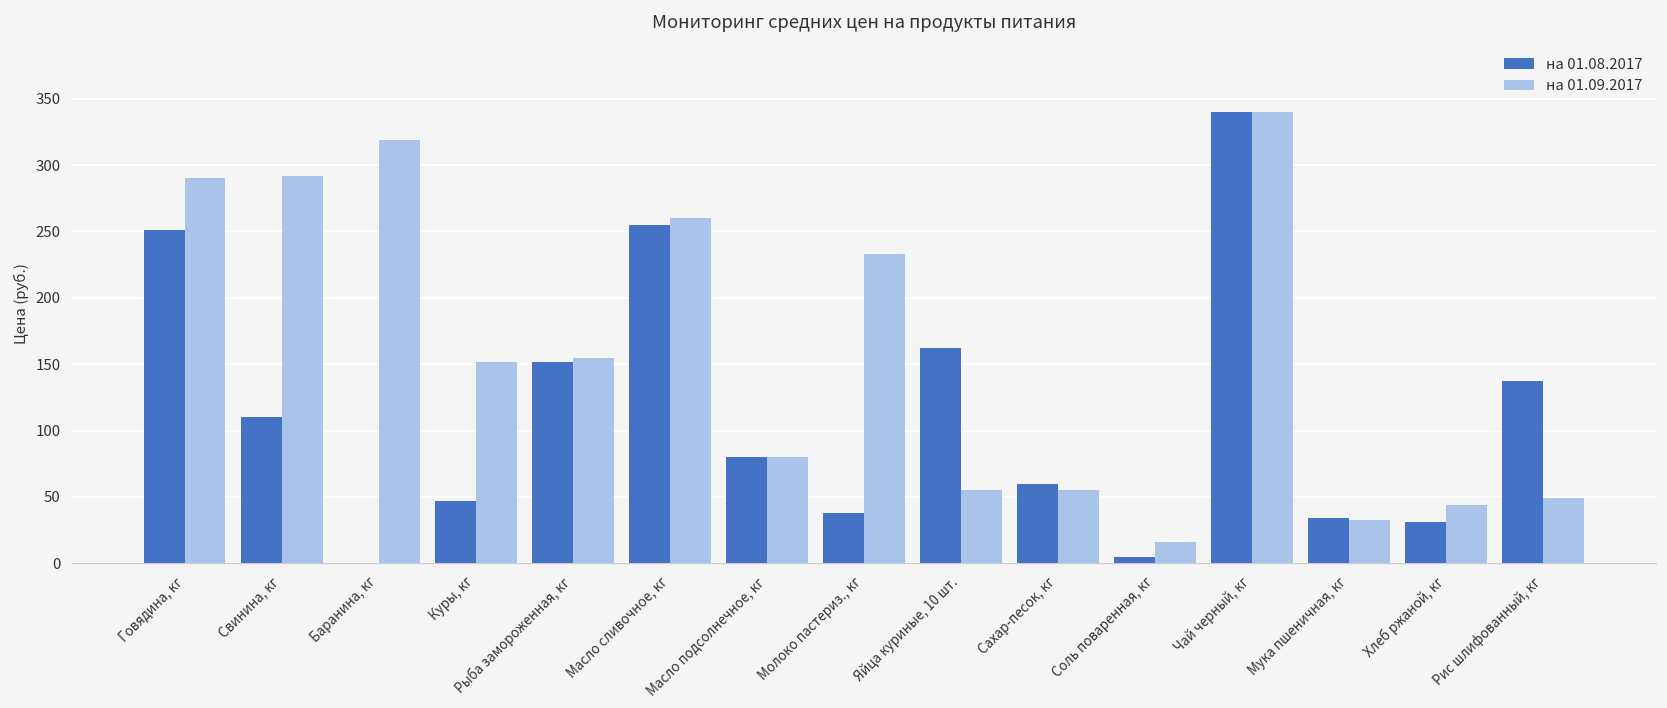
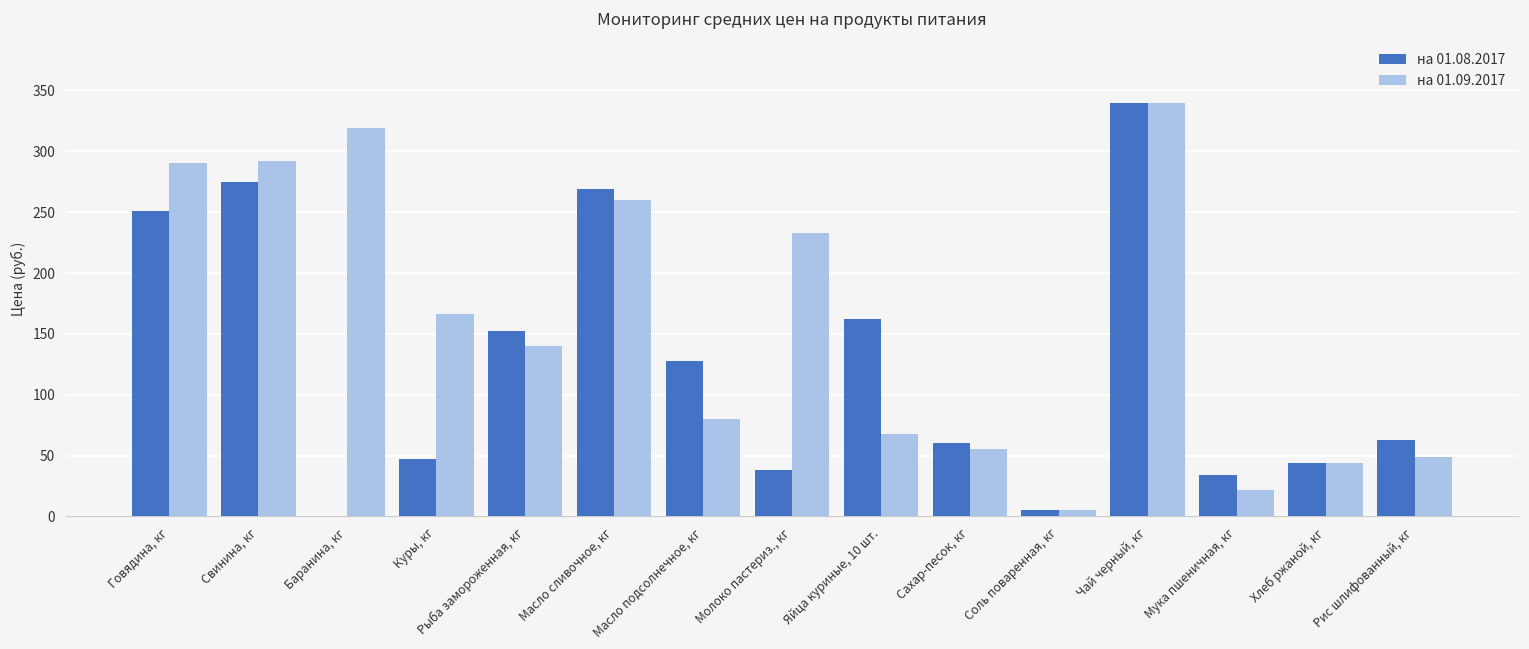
на 01.08.2017, Свинина, кг: 110 -> 275
на 01.09.2017, Куры, кг: 152 -> 166
на 01.09.2017, Рыба замороженная, кг: 155 -> 140
на 01.08.2017, Масло сливочное, кг: 255 -> 269
на 01.08.2017, Масло подсолнечное, кг: 81 -> 128
на 01.09.2017, Яйца куриные, 10 шт.: 55 -> 68
на 01.09.2017, Соль поваренная, кг: 16 -> 5
на 01.09.2017, Мука пшеничная, кг: 33 -> 22
на 01.08.2017, Хлеб ржаной, кг: 31 -> 44
на 01.08.2017, Рис шлифованный, кг: 137 -> 63
